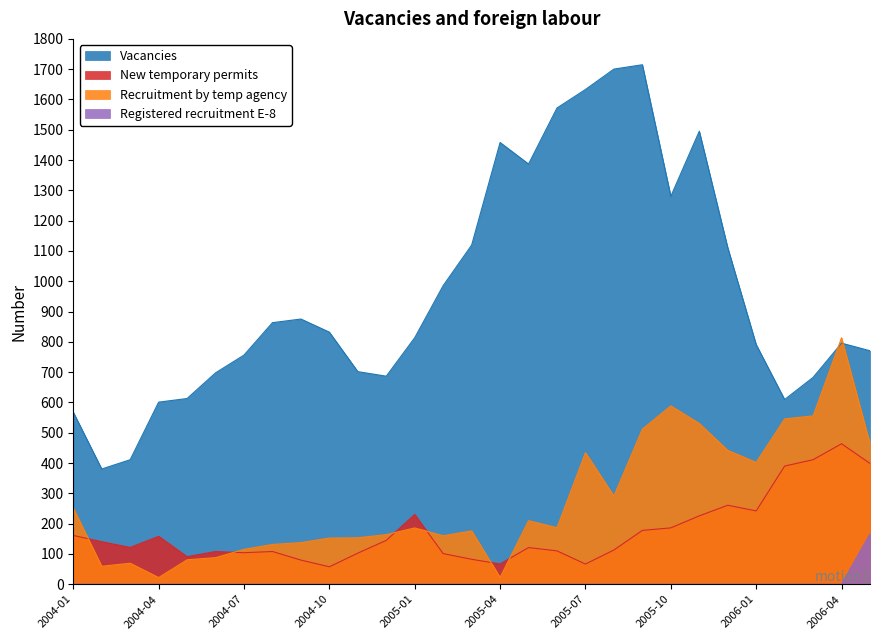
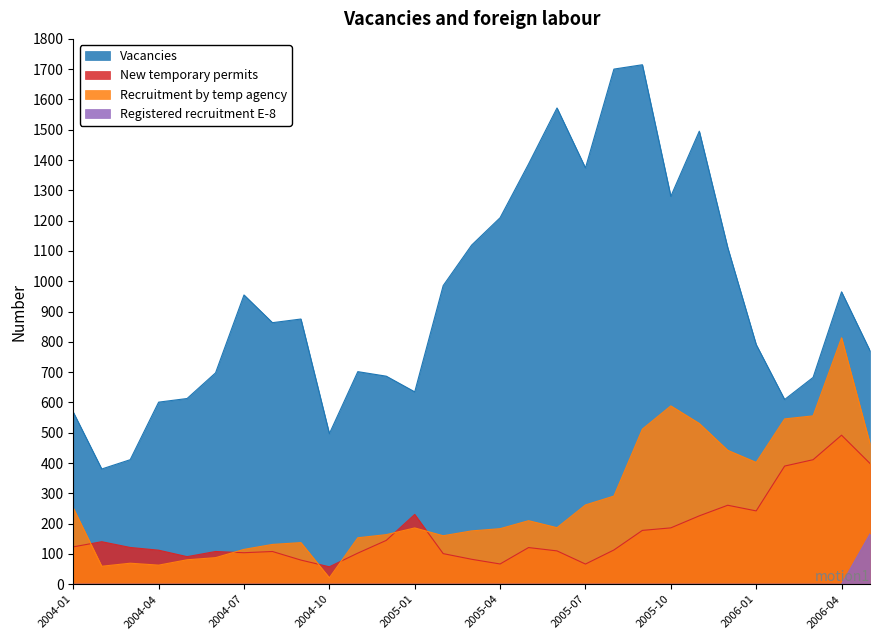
New temporary permits, 2004-01: 160 -> 120
New temporary permits, 2004-04: 160 -> 110
Recruitment by temp agency, 2004-04: 20 -> 60
Vacancies, 2004-07: 760 -> 950
Vacancies, 2004-10: 830 -> 500
Recruitment by temp agency, 2004-10: 150 -> 20
Vacancies, 2005-01: 810 -> 630
Vacancies, 2005-04: 1460 -> 1210
Recruitment by temp agency, 2005-04: 20 -> 180
Vacancies, 2005-07: 1630 -> 1370
Recruitment by temp agency, 2005-07: 430 -> 260
Vacancies, 2006-04: 800 -> 970
New temporary permits, 2006-04: 460 -> 490
